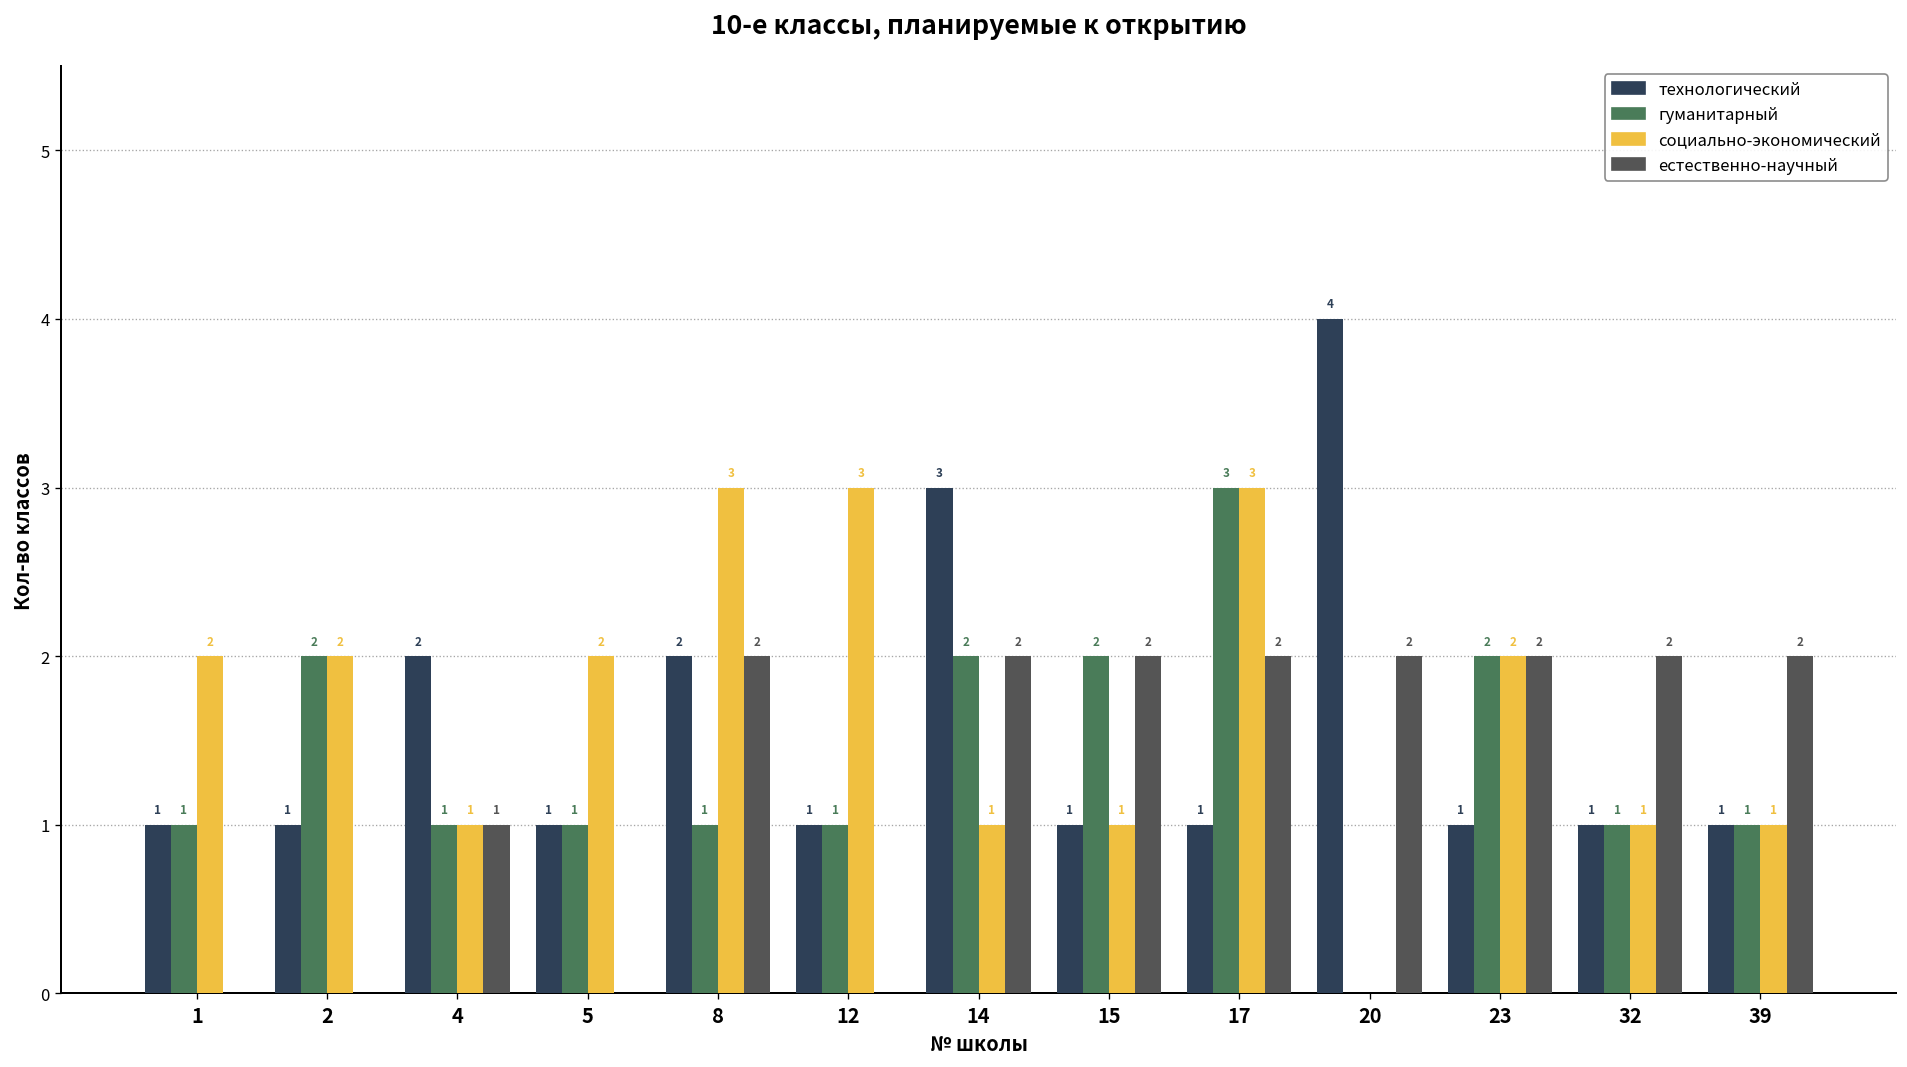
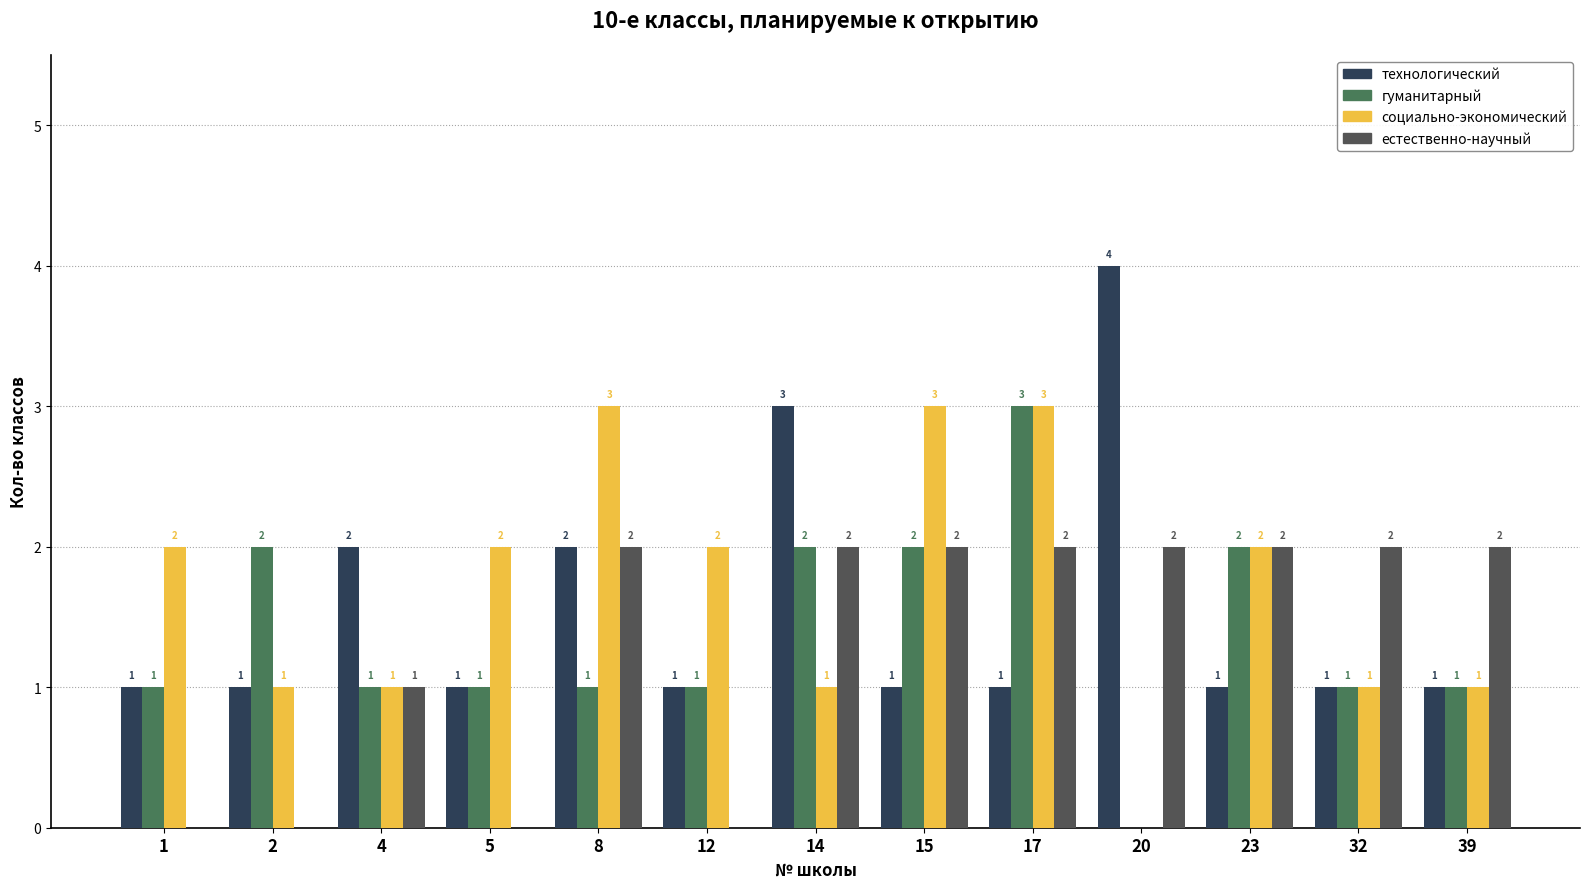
социально-экономический, 2: 2 -> 1
социально-экономический, 12: 3 -> 2
социально-экономический, 15: 1 -> 3
